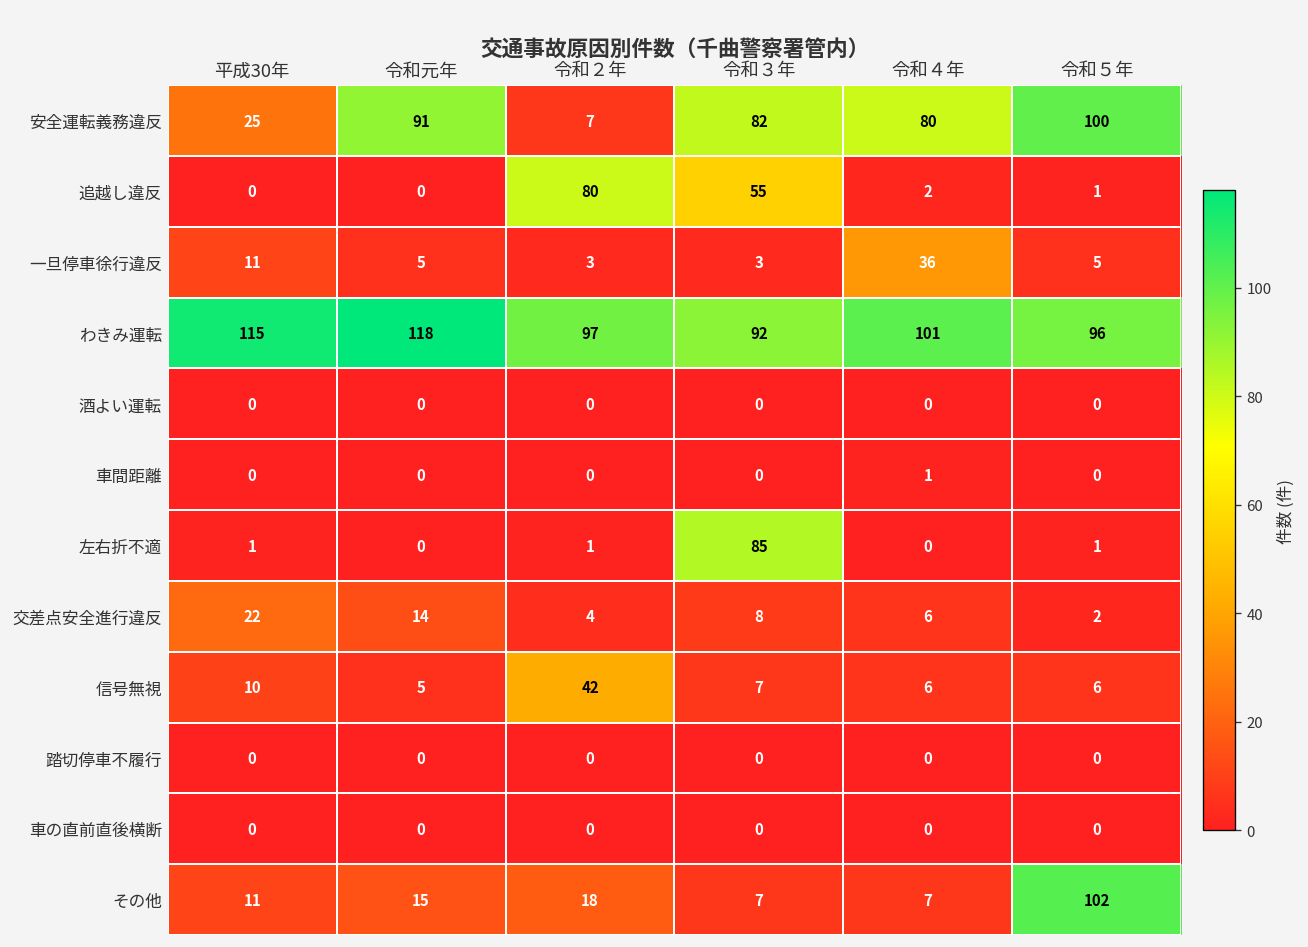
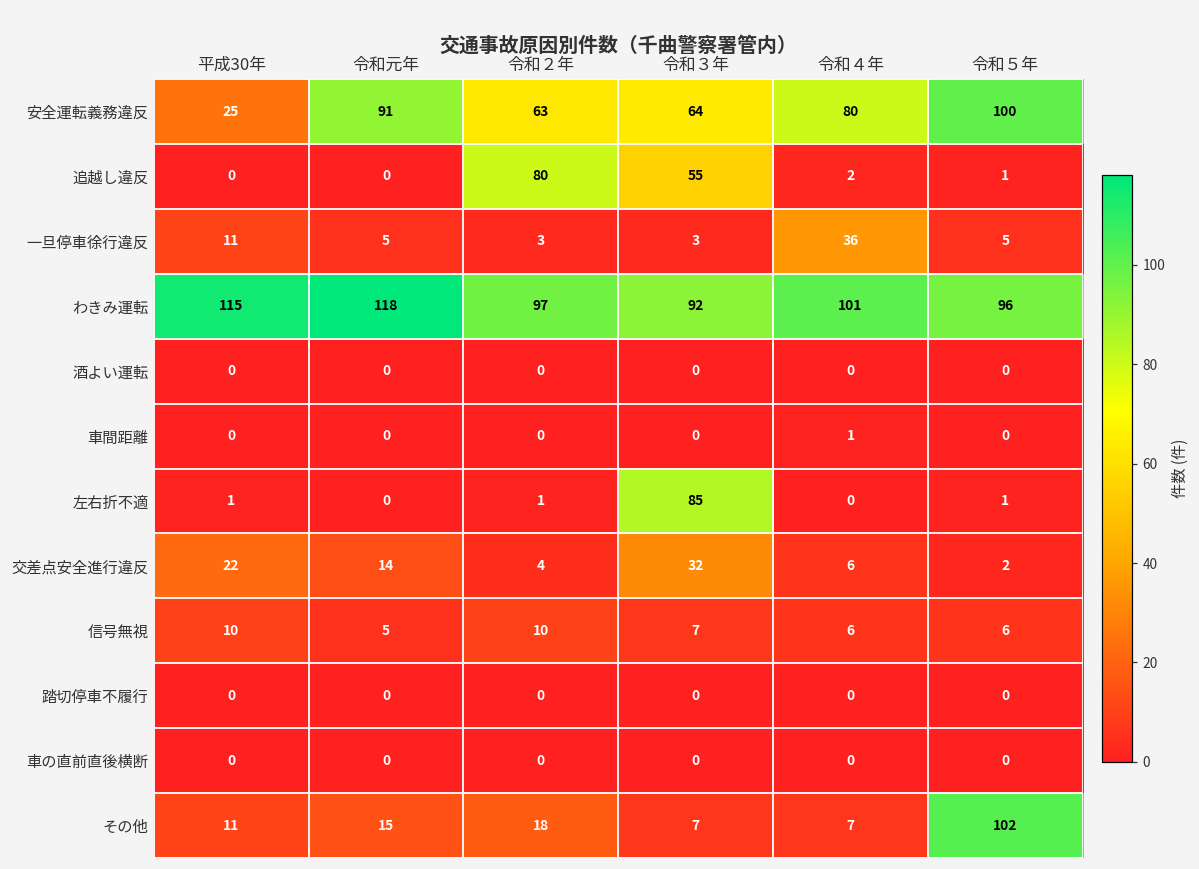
安全運転義務違反, 令和２年: 7 -> 63
安全運転義務違反, 令和３年: 82 -> 64
交差点安全進行違反, 令和３年: 8 -> 32
信号無視, 令和２年: 42 -> 10
